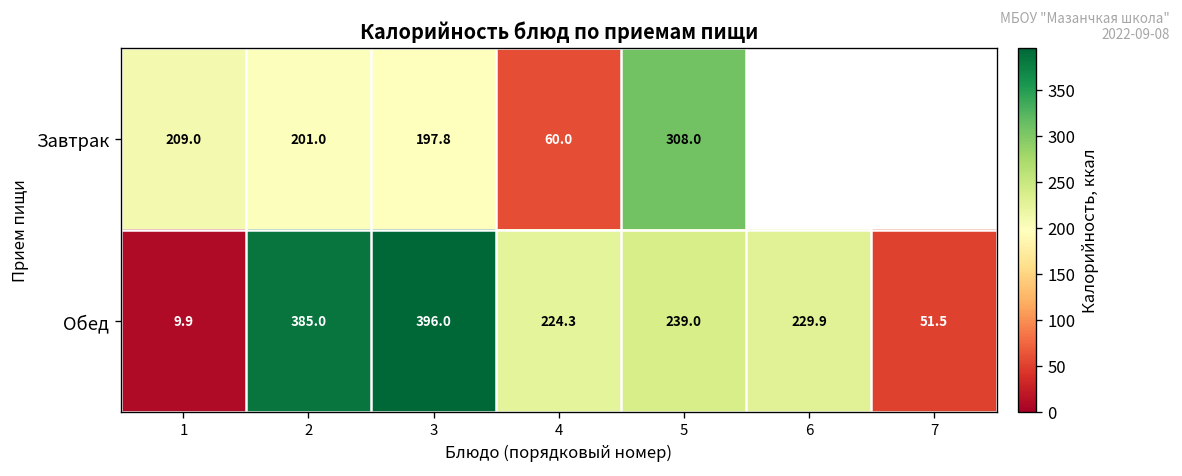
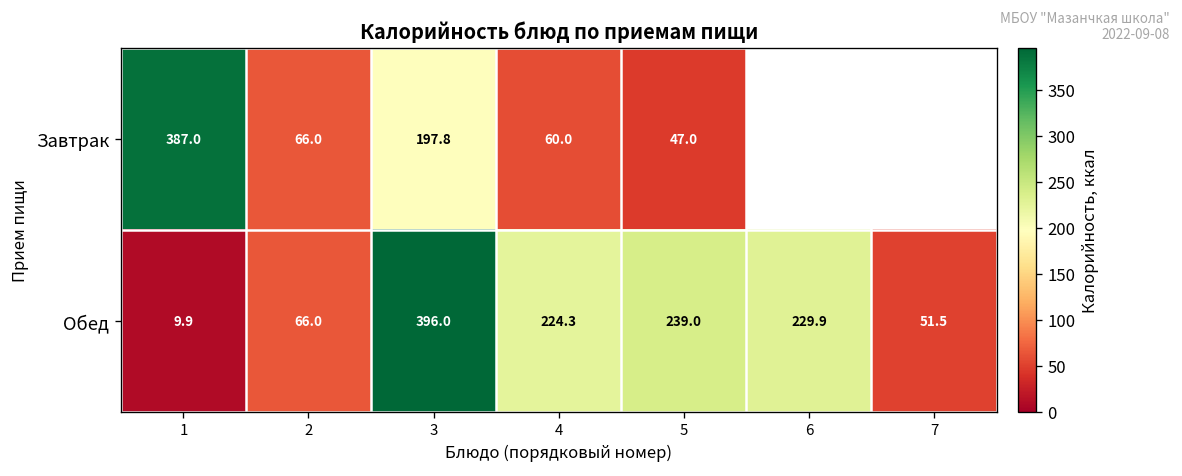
Завтрак, 1: 209.0 -> 387.0
Завтрак, 2: 201.0 -> 66.0
Завтрак, 5: 308.0 -> 47.0
Обед, 2: 385.0 -> 66.0
